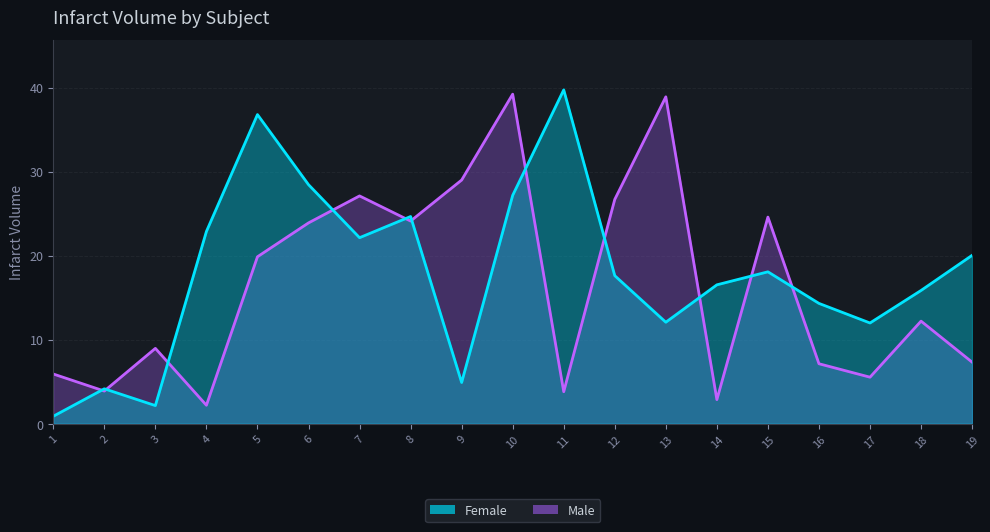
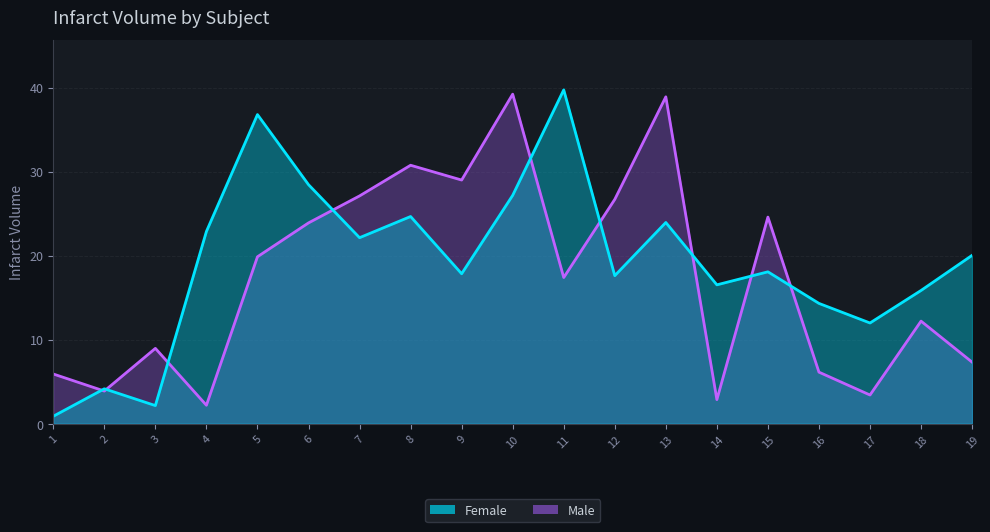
Male, 8: 24 -> 31
Female, 9: 5 -> 18
Male, 11: 4 -> 17
Female, 13: 12 -> 24
Male, 16: 7 -> 6
Male, 17: 6 -> 3
